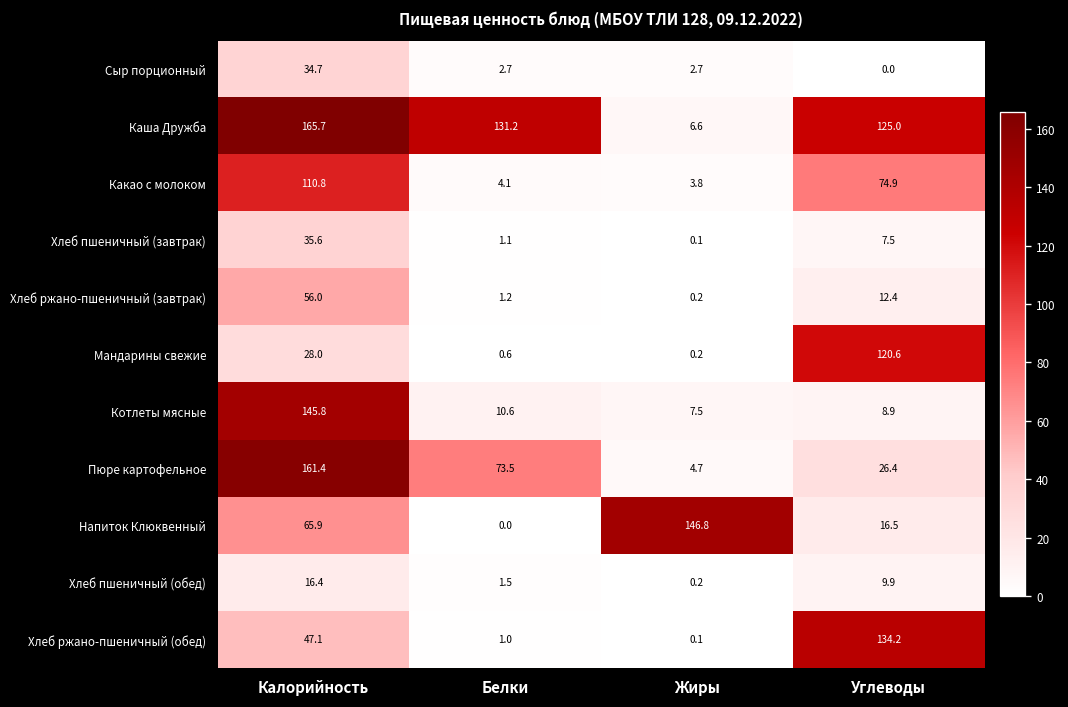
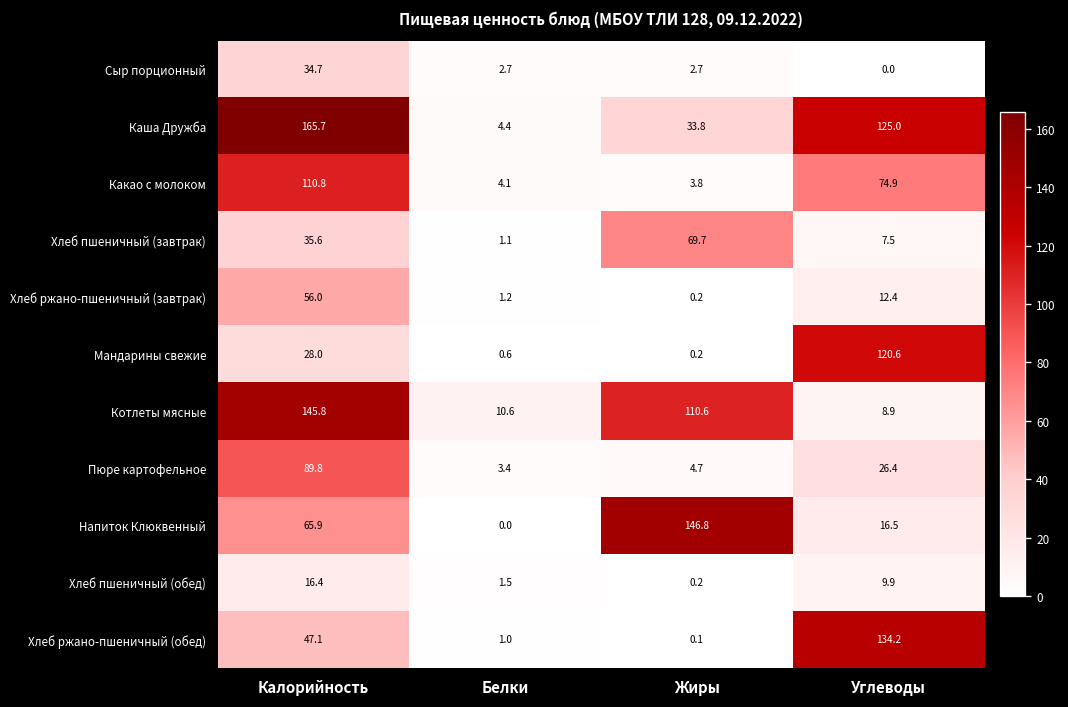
Каша Дружба, Белки: 131.2 -> 4.4
Каша Дружба, Жиры: 6.6 -> 33.8
Хлеб пшеничный (завтрак), Жиры: 0.1 -> 69.7
Котлеты мясные, Жиры: 7.5 -> 110.6
Пюре картофельное, Калорийность: 161.4 -> 89.8
Пюре картофельное, Белки: 73.5 -> 3.4
